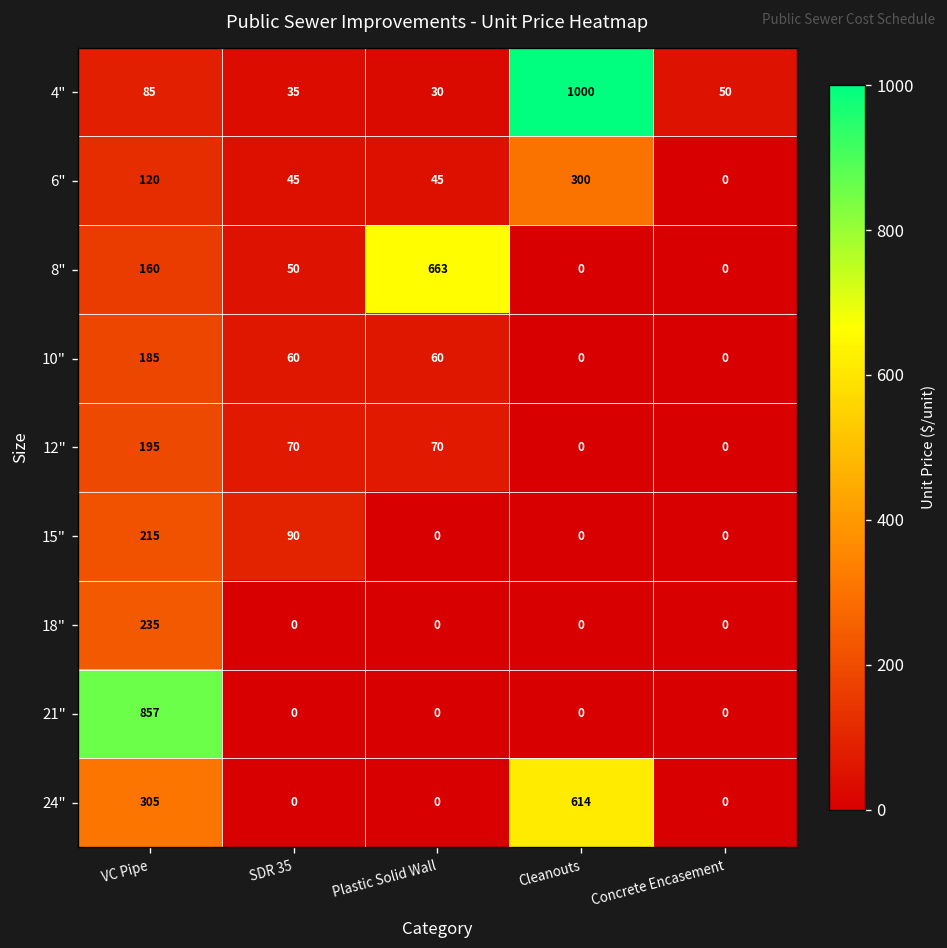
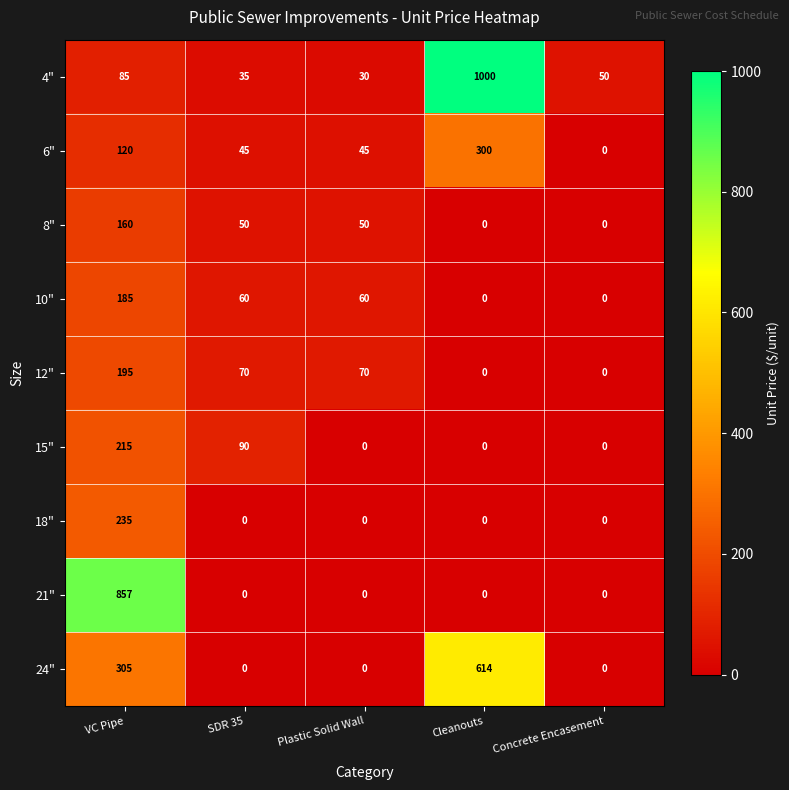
8", Plastic Solid Wall: 663 -> 50
